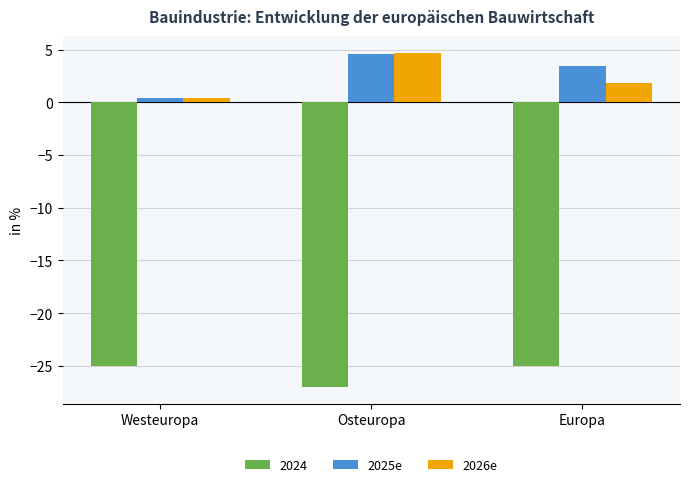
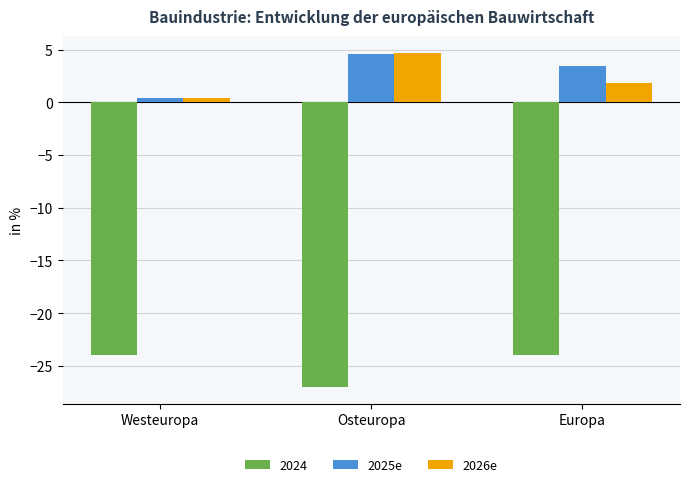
2024, Westeuropa: -25 -> -24
2024, Europa: -25 -> -24
